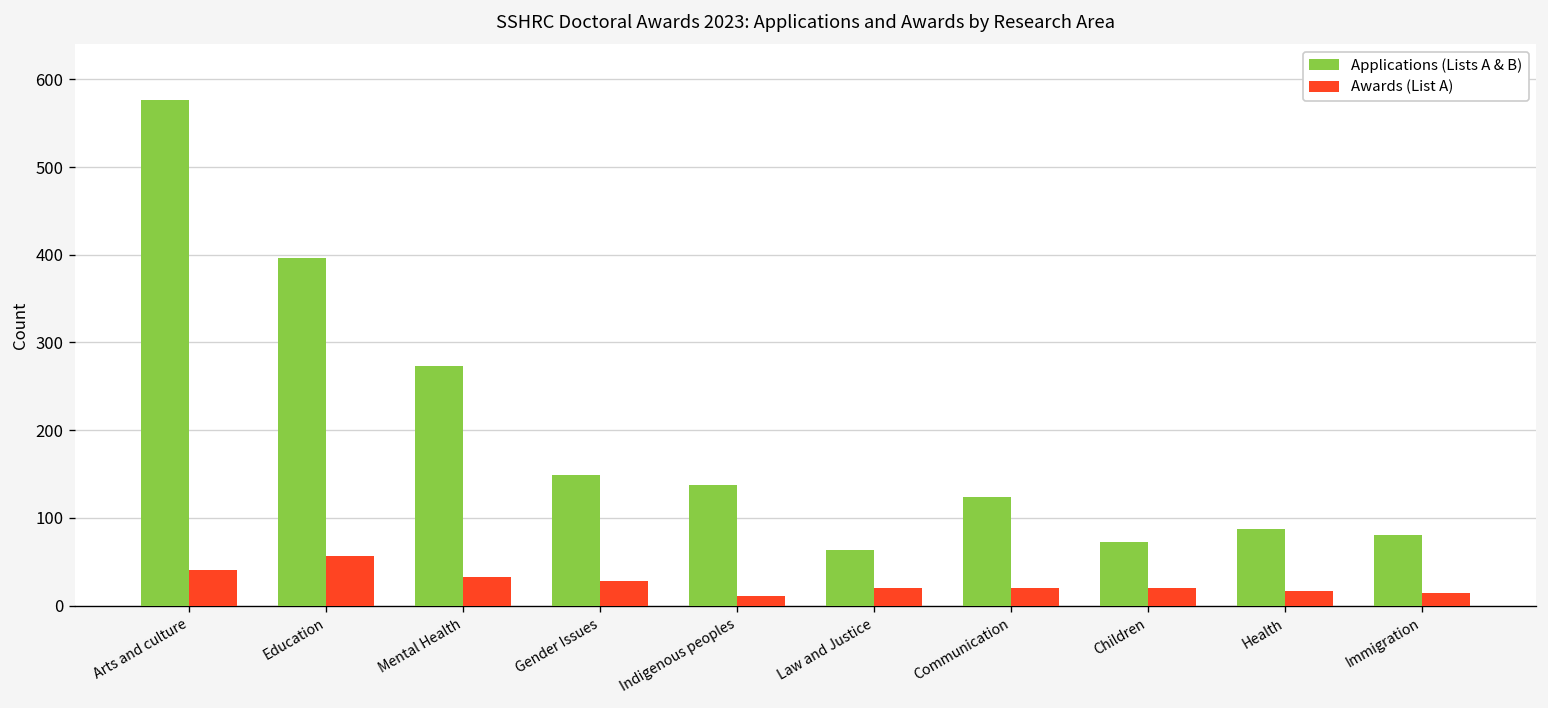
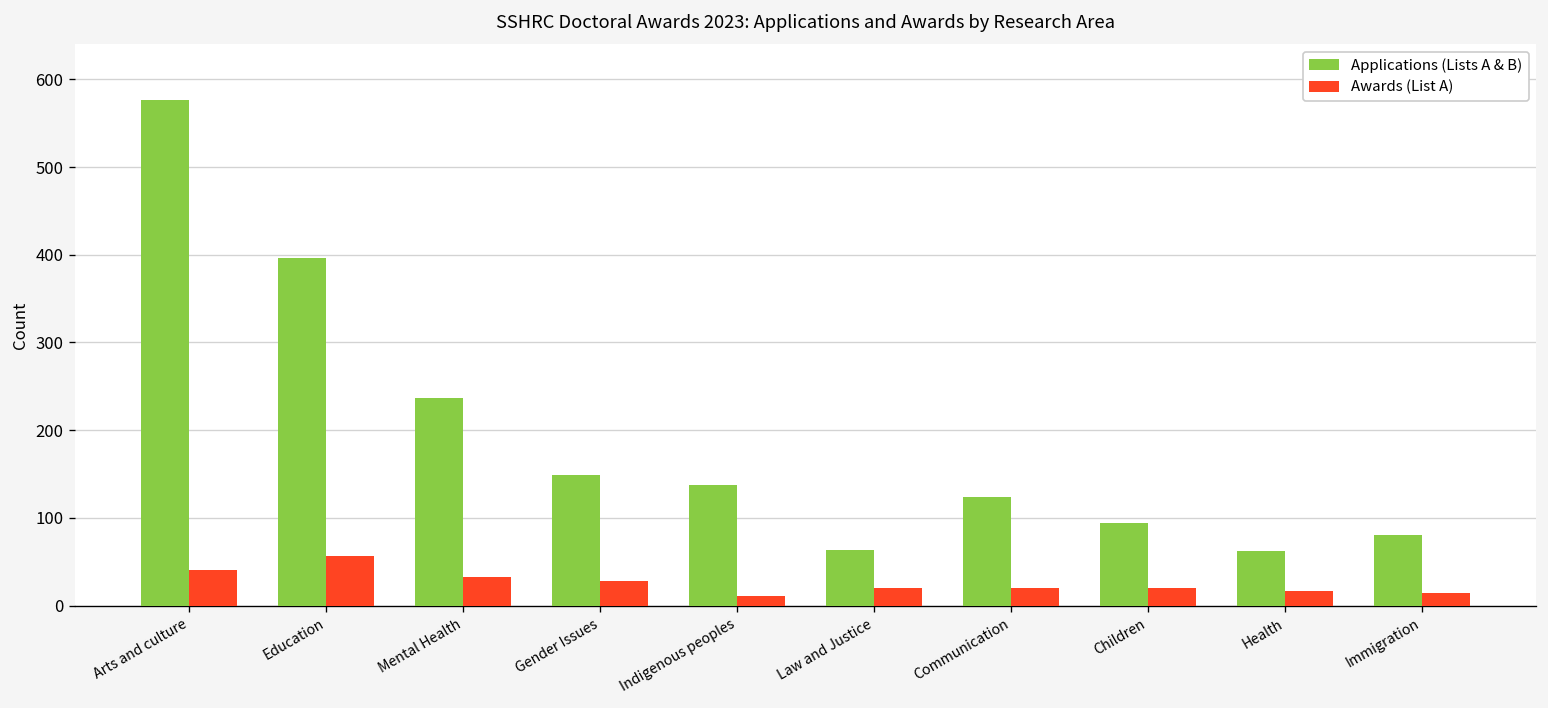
Applications (Lists A & B), Mental Health: 270 -> 240
Applications (Lists A & B), Children: 70 -> 90
Applications (Lists A & B), Health: 90 -> 60
